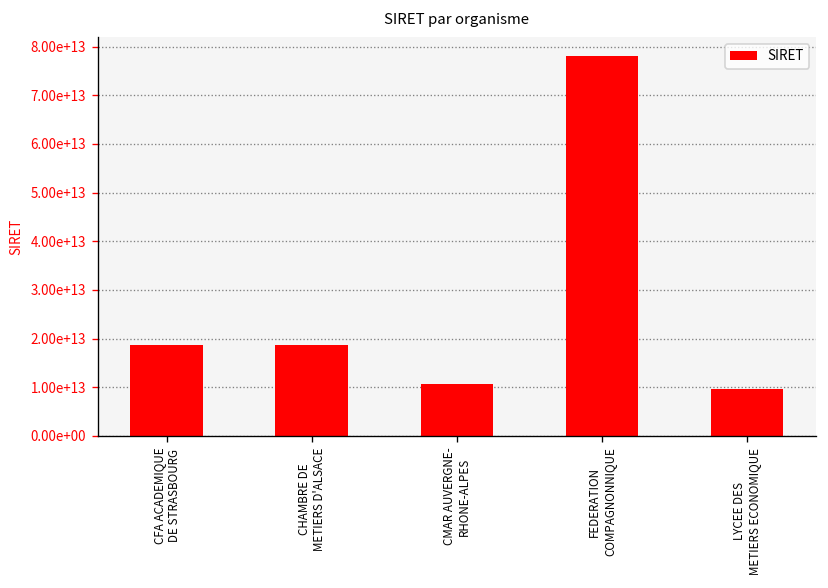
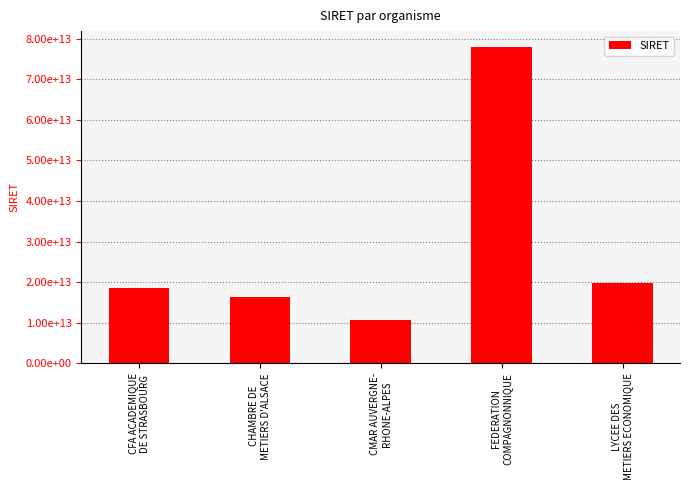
CHAMBRE DE METIERS D'ALSACE: 19000000000000 -> 16000000000000
LYCEE DES METIERS ECONOMIQUE: 10000000000000 -> 20000000000000
